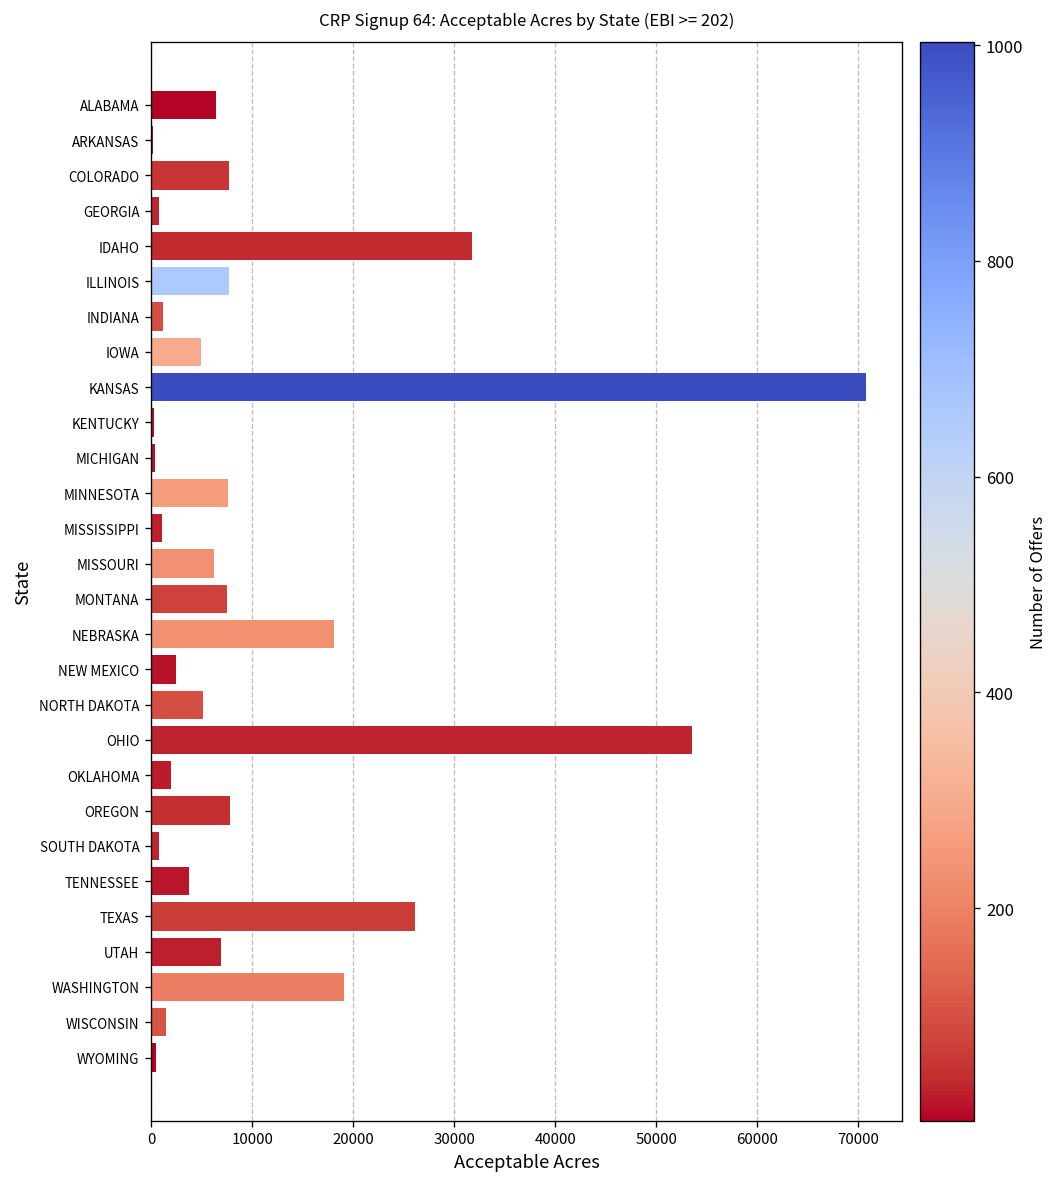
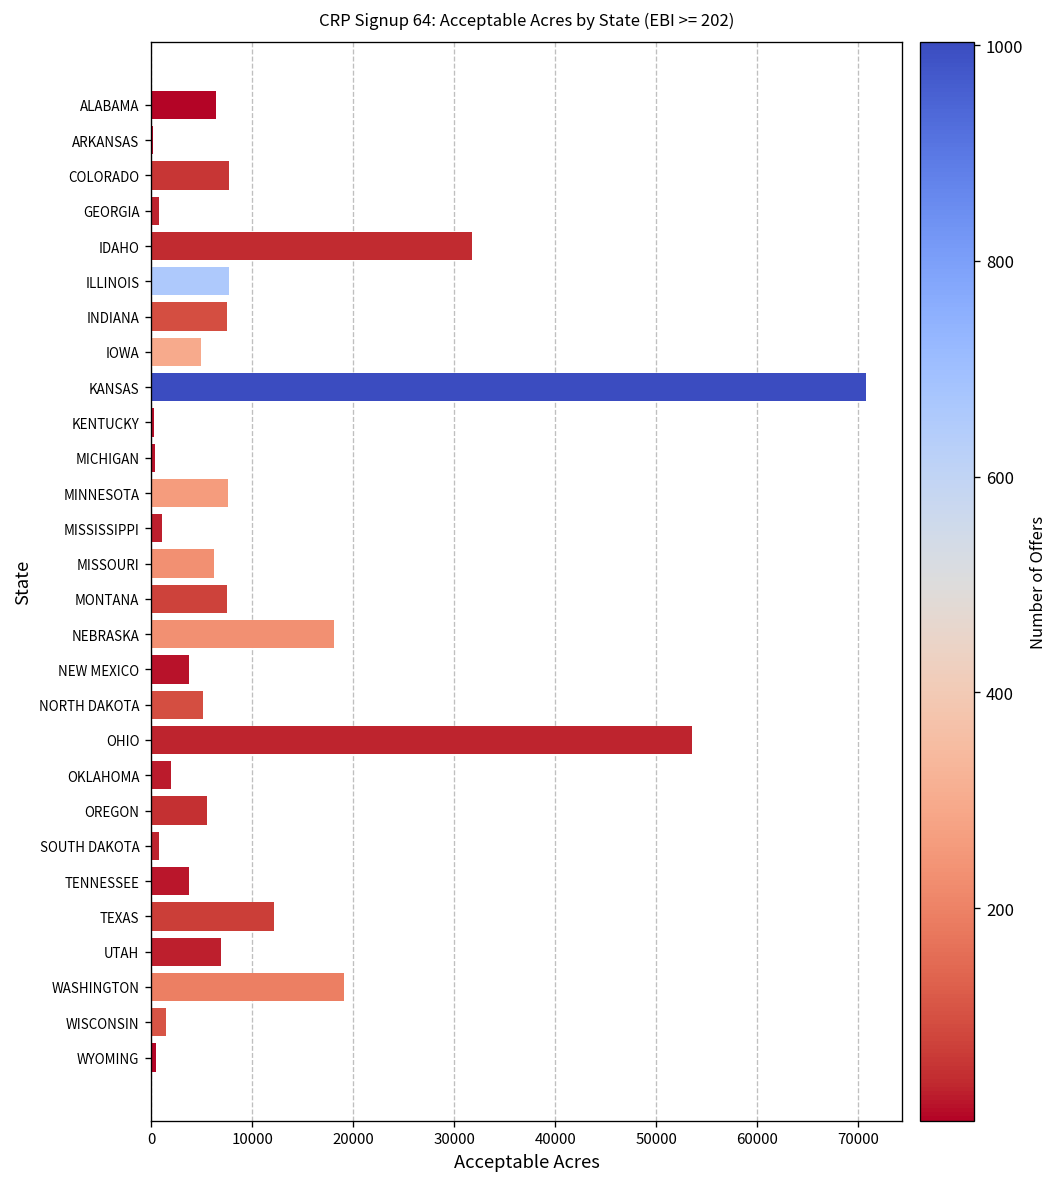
INDIANA: 1000 -> 7000
NEW MEXICO: 3000 -> 4000
OREGON: 8000 -> 6000
TEXAS: 26000 -> 12000
